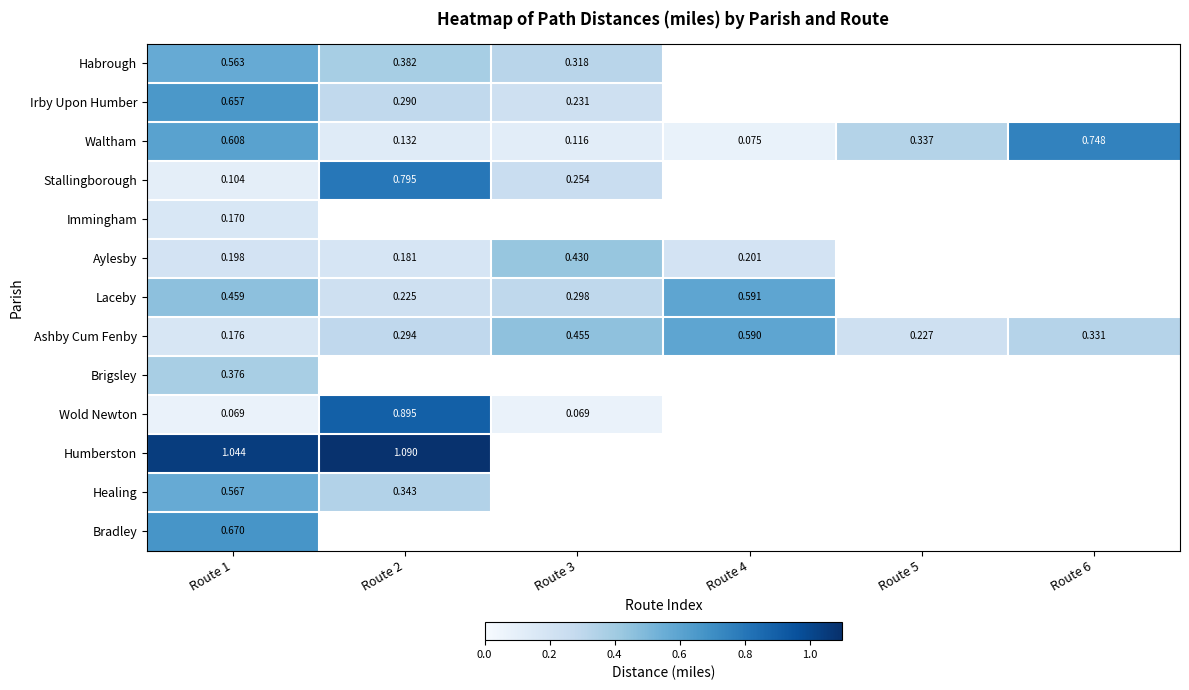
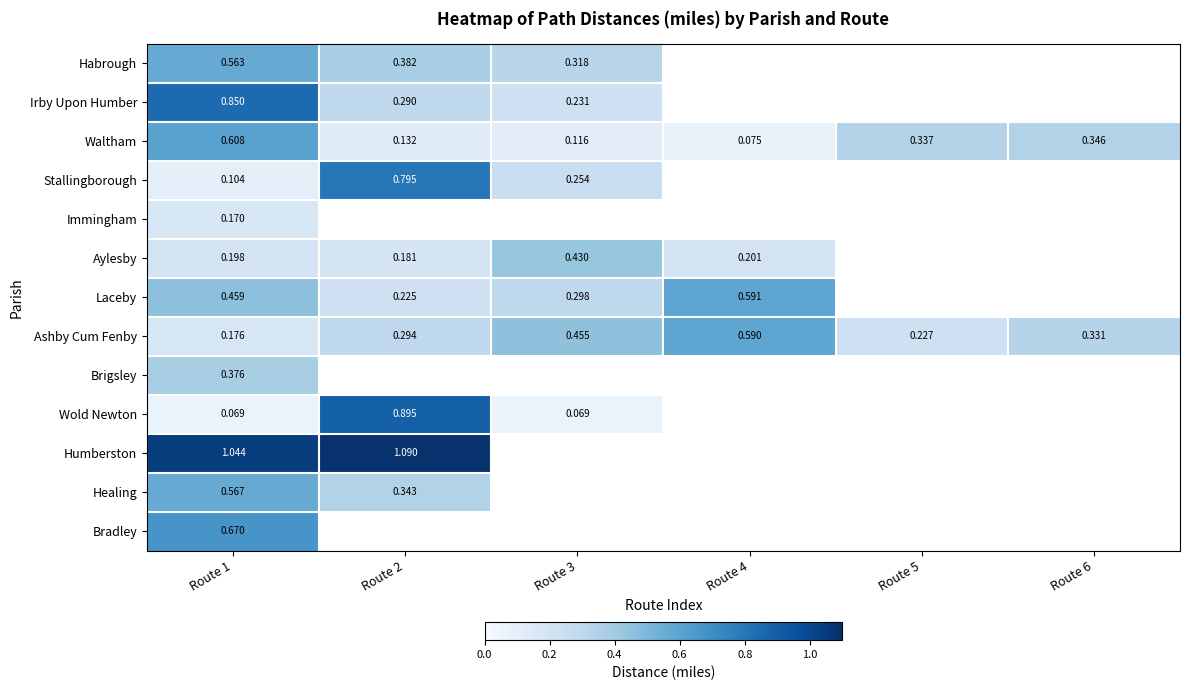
Irby Upon Humber, Route 1: 0.657 -> 0.850
Waltham, Route 6: 0.748 -> 0.346
